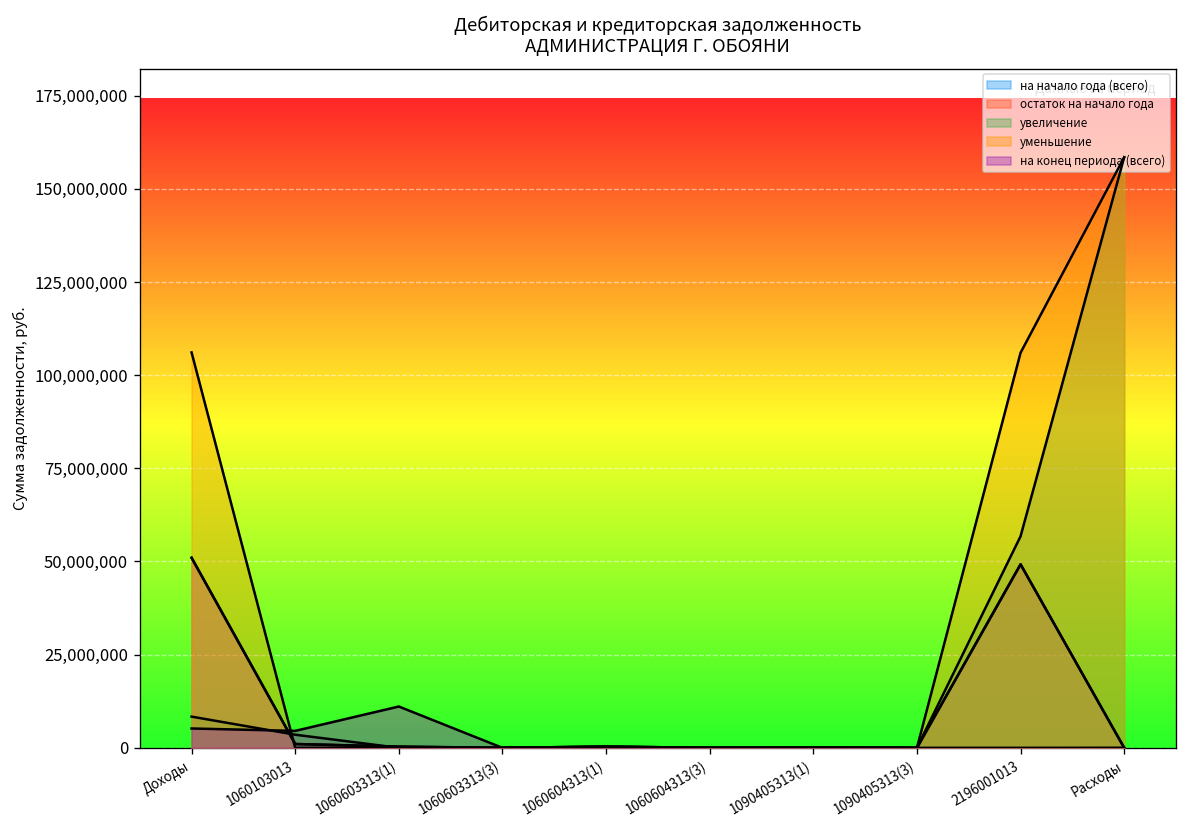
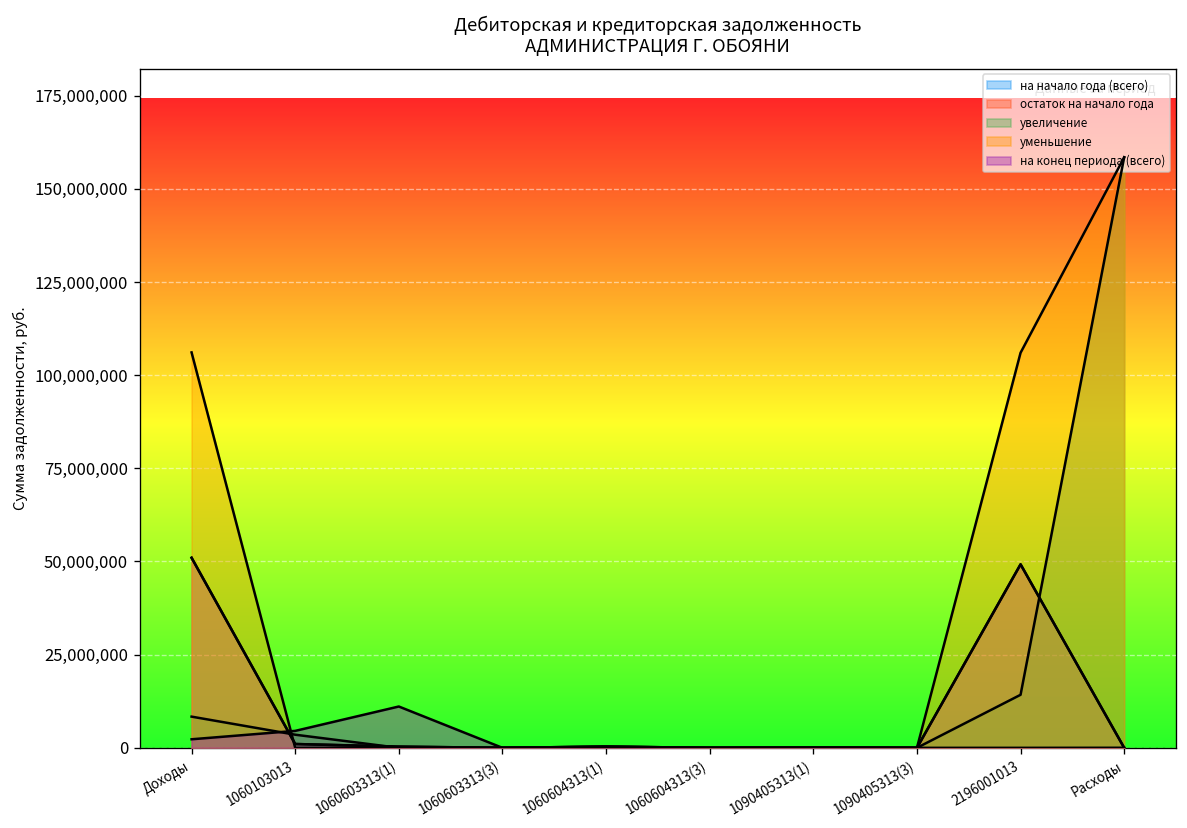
на конец периода (всего), Доходы: 5,000,000 -> 2,000,000
увеличение, 2196001013: 57,000,000 -> 14,000,000
